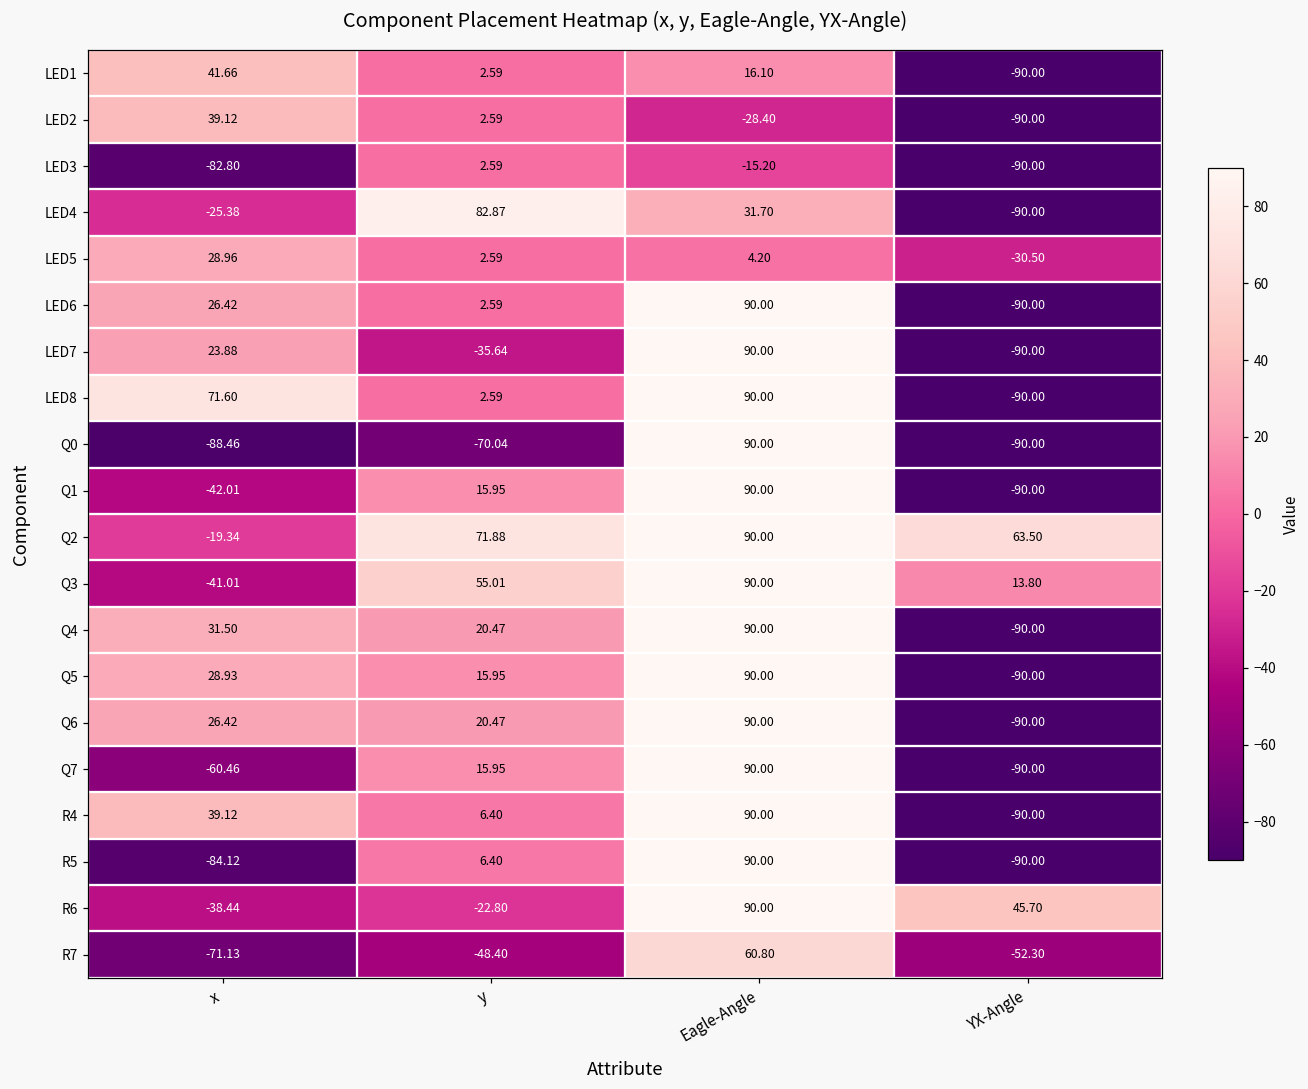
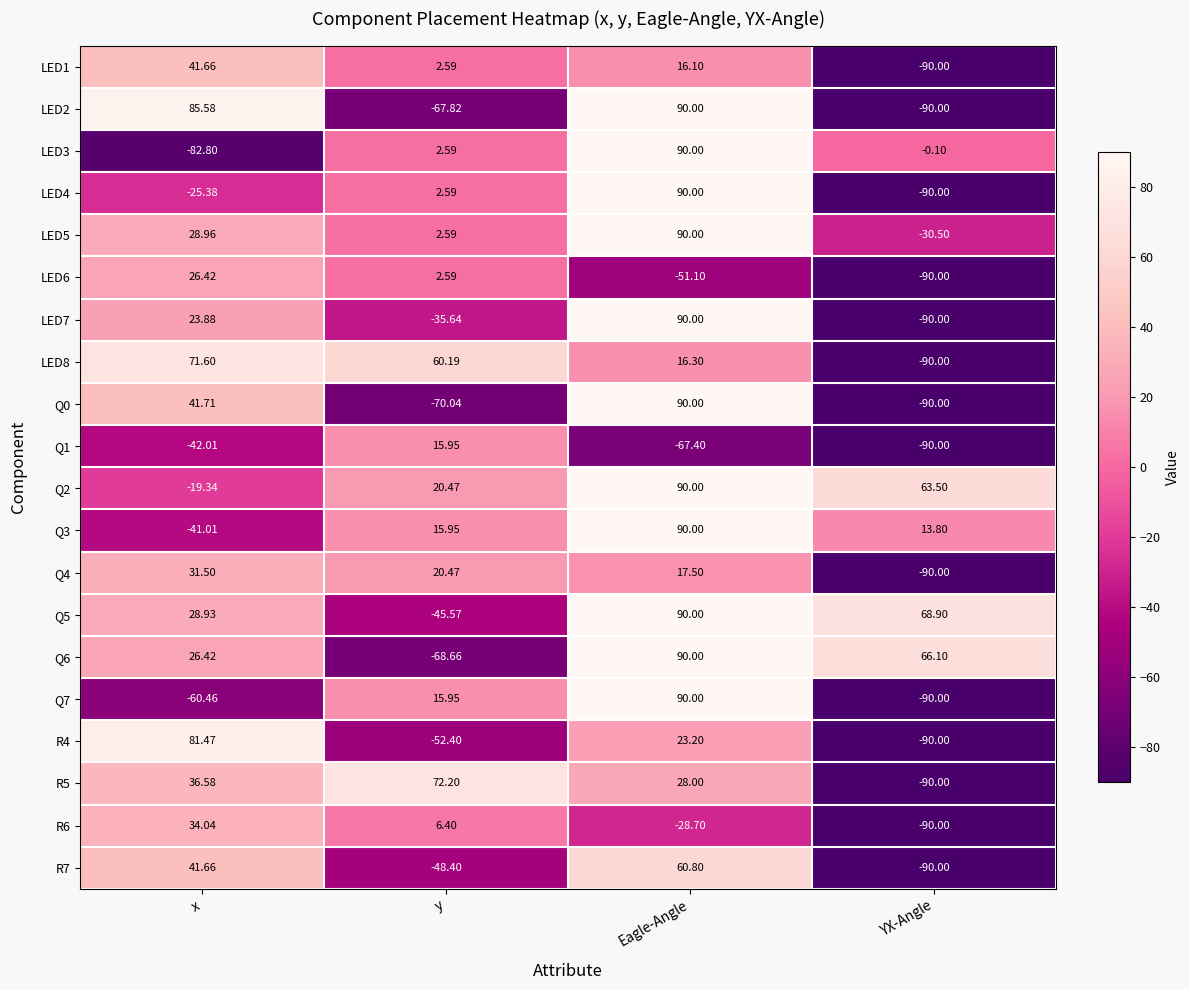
LED2, x: 39.12 -> 85.58
LED2, y: 2.59 -> -67.82
LED2, Eagle-Angle: -28.40 -> 90.00
LED3, Eagle-Angle: -15.20 -> 90.00
LED3, YX-Angle: -90.00 -> -0.10
LED4, y: 82.87 -> 2.59
LED4, Eagle-Angle: 31.70 -> 90.00
LED5, Eagle-Angle: 4.20 -> 90.00
LED6, Eagle-Angle: 90.00 -> -51.10
LED8, y: 2.59 -> 60.19
LED8, Eagle-Angle: 90.00 -> 16.30
Q0, x: -88.46 -> 41.71
Q1, Eagle-Angle: 90.00 -> -67.40
Q2, y: 71.88 -> 20.47
Q3, y: 55.01 -> 15.95
Q4, Eagle-Angle: 90.00 -> 17.50
Q5, y: 15.95 -> -45.57
Q5, YX-Angle: -90.00 -> 68.90
Q6, y: 20.47 -> -68.66
Q6, YX-Angle: -90.00 -> 66.10
R4, x: 39.12 -> 81.47
R4, y: 6.40 -> -52.40
R4, Eagle-Angle: 90.00 -> 23.20
R5, x: -84.12 -> 36.58
R5, y: 6.40 -> 72.20
R5, Eagle-Angle: 90.00 -> 28.00
R6, x: -38.44 -> 34.04
R6, y: -22.80 -> 6.40
R6, Eagle-Angle: 90.00 -> -28.70
R6, YX-Angle: 45.70 -> -90.00
R7, x: -71.13 -> 41.66
R7, YX-Angle: -52.30 -> -90.00
